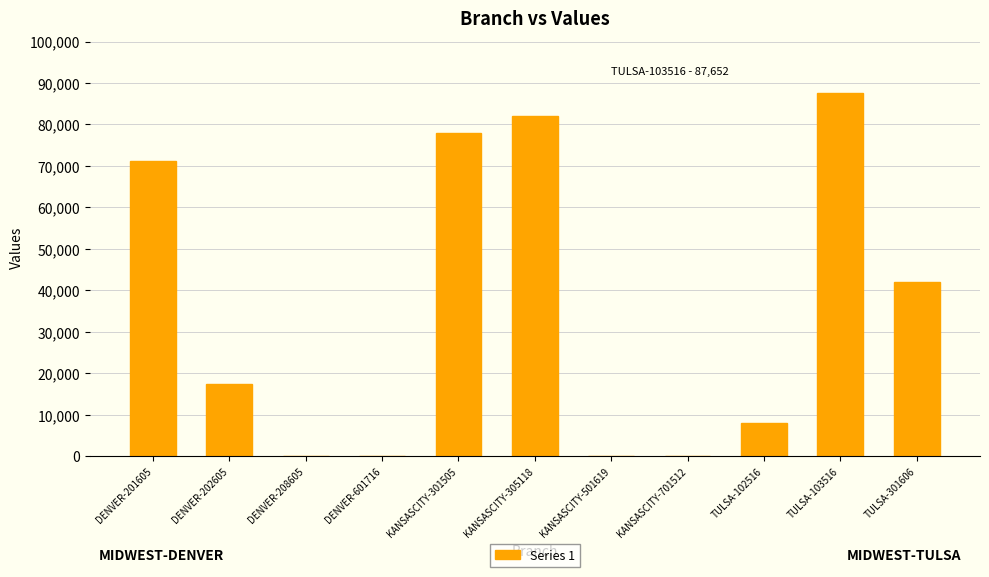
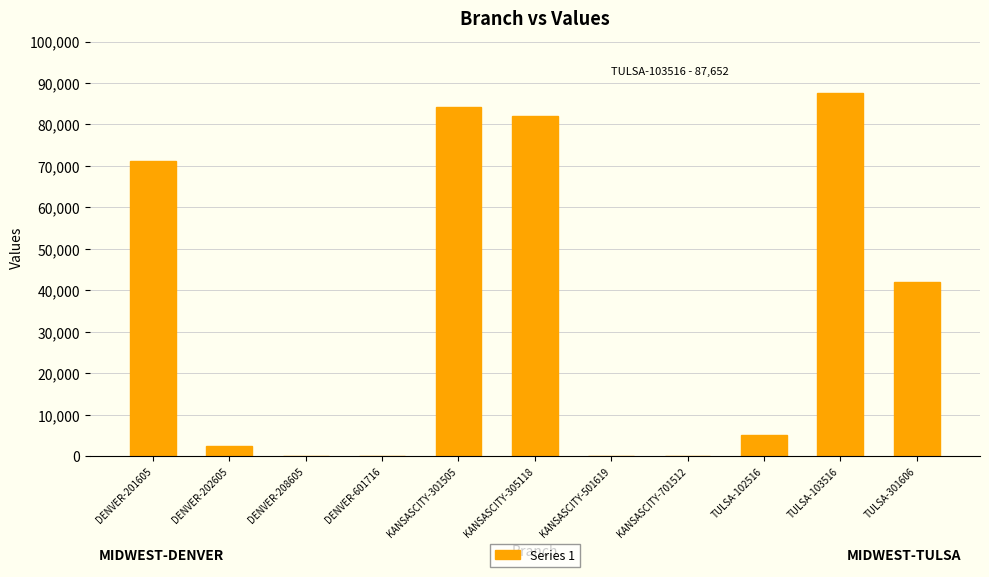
DENVER-202605: 17,000 -> 2,000
KANSASCITY-301505: 78,000 -> 84,000
TULSA-102516: 8,000 -> 5,000
